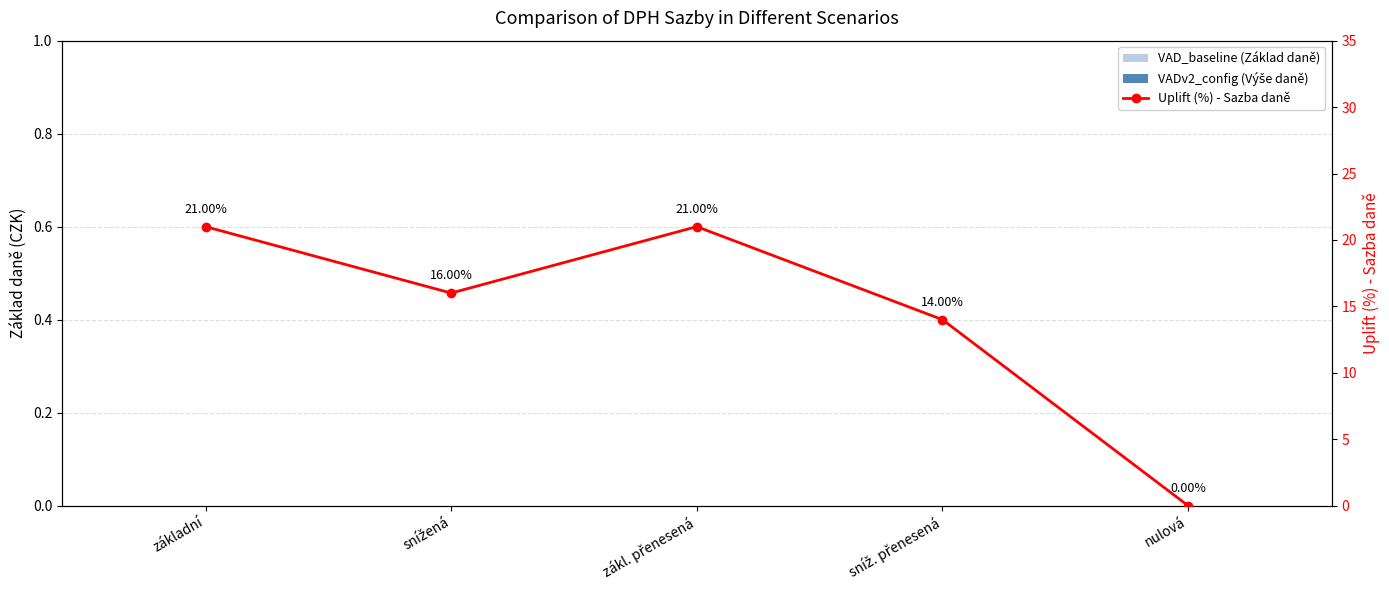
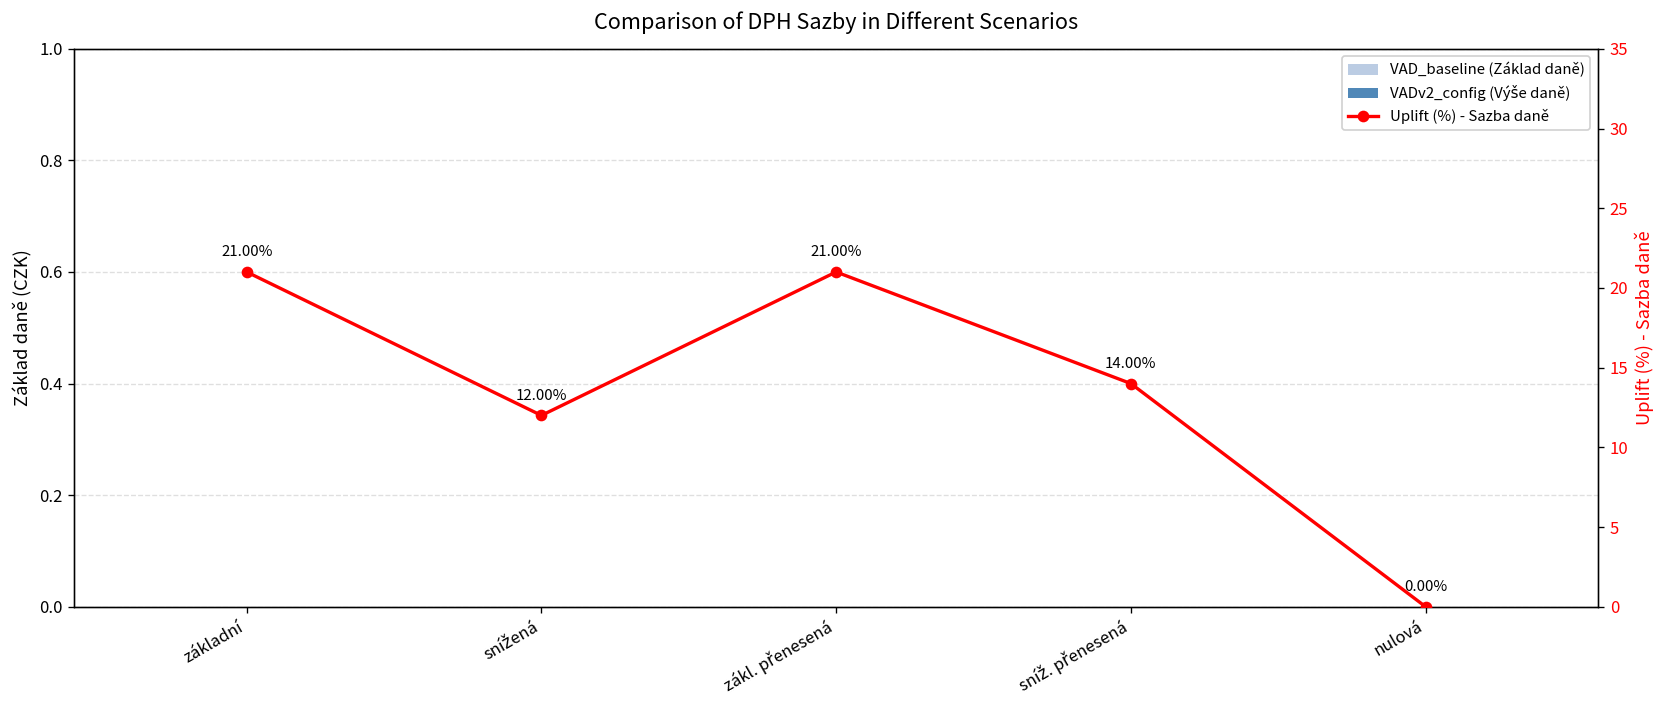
Uplift (%) - Sazba daně, snížená: 16.00% -> 12.00%
